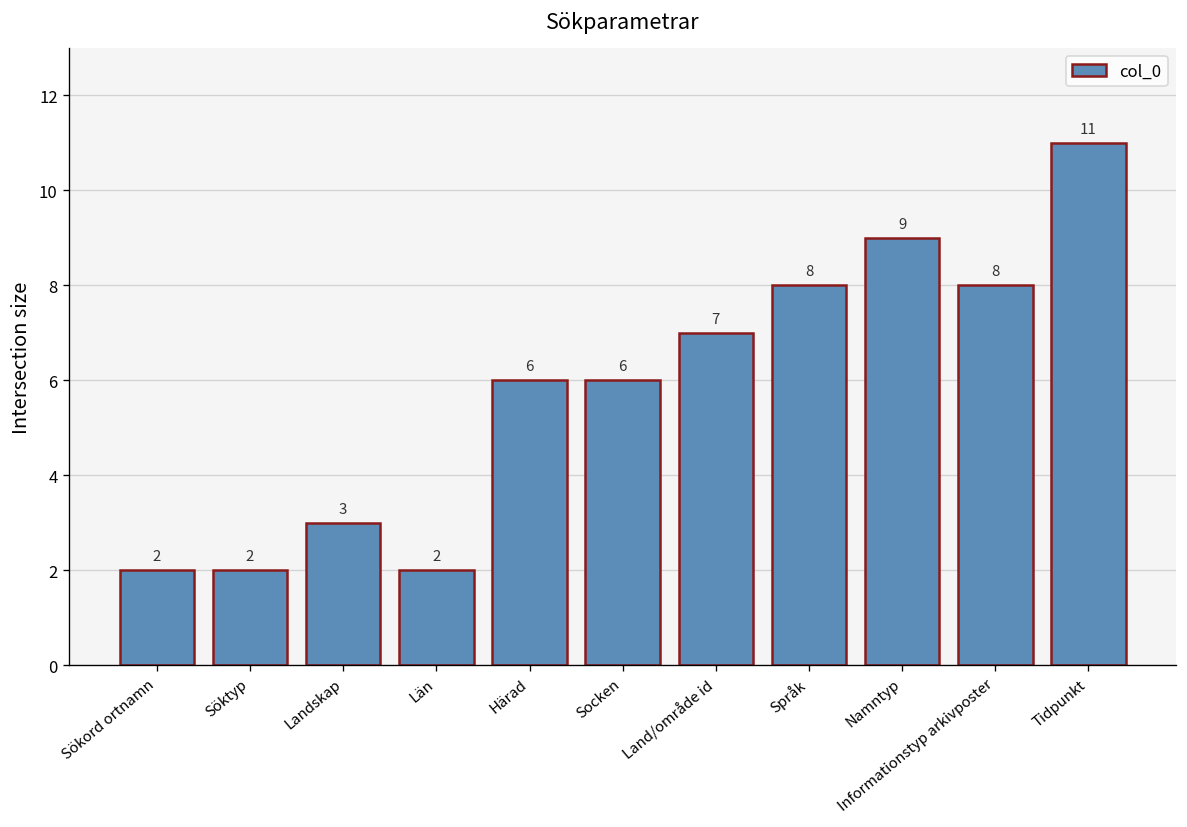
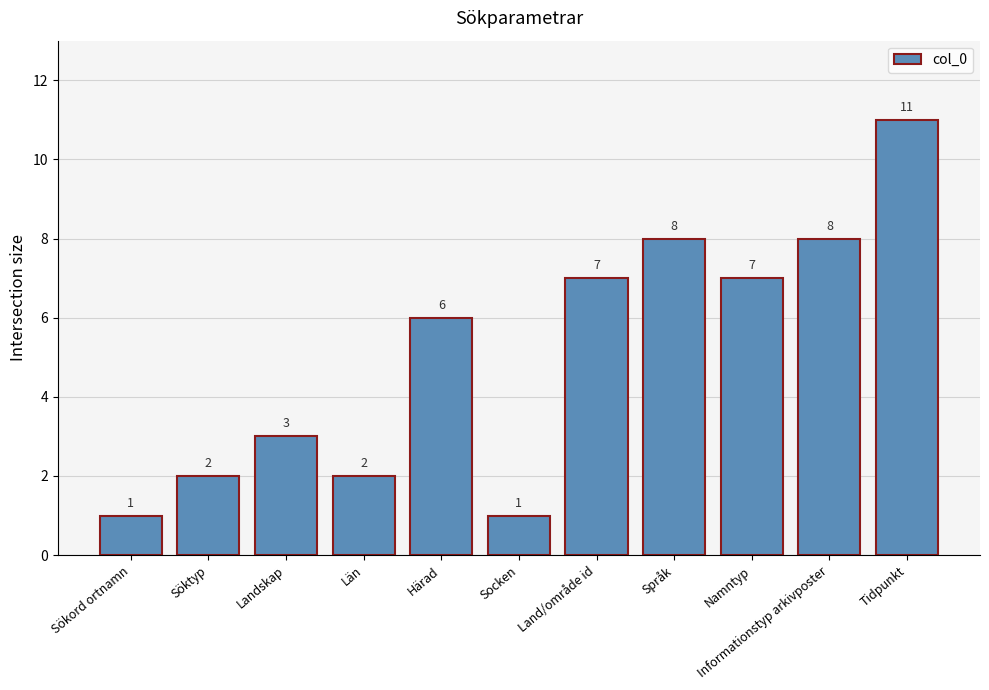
Sökord ortnamn: 2 -> 1
Socken: 6 -> 1
Namntyp: 9 -> 7
